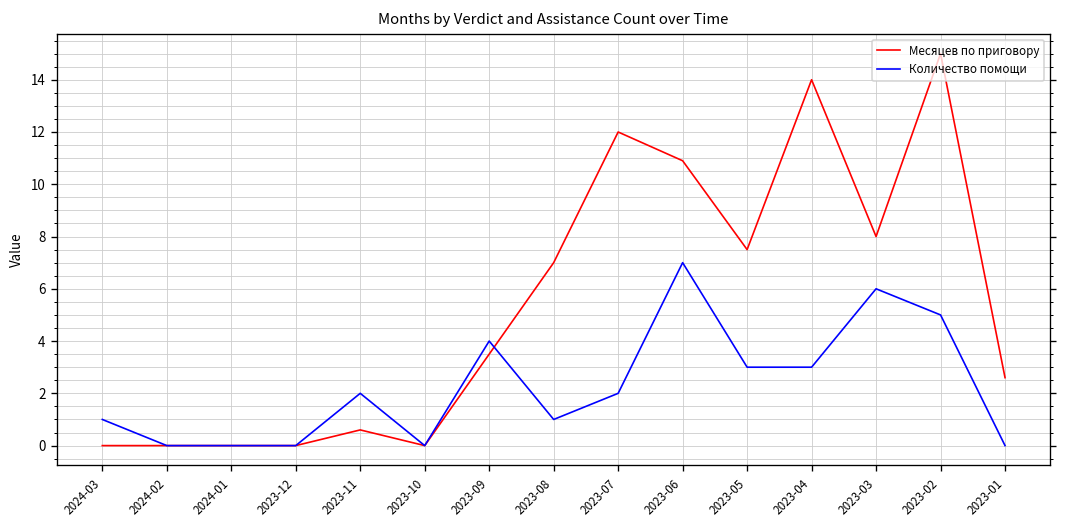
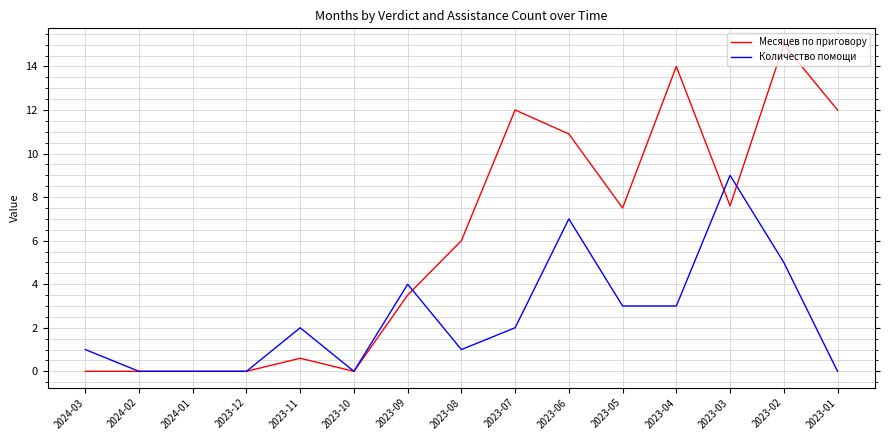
Месяцев по приговору, 2023-08: 7 -> 6
Месяцев по приговору, 2023-03: 8.0 -> 7.6
Количество помощи, 2023-03: 6 -> 9
Месяцев по приговору, 2023-01: 2.6 -> 12.0
